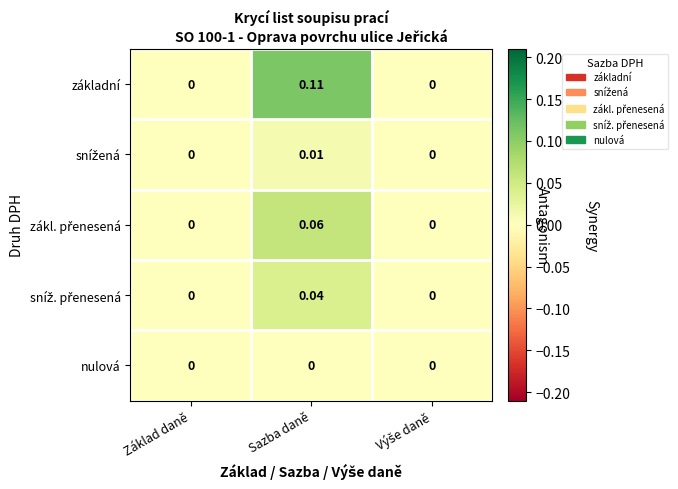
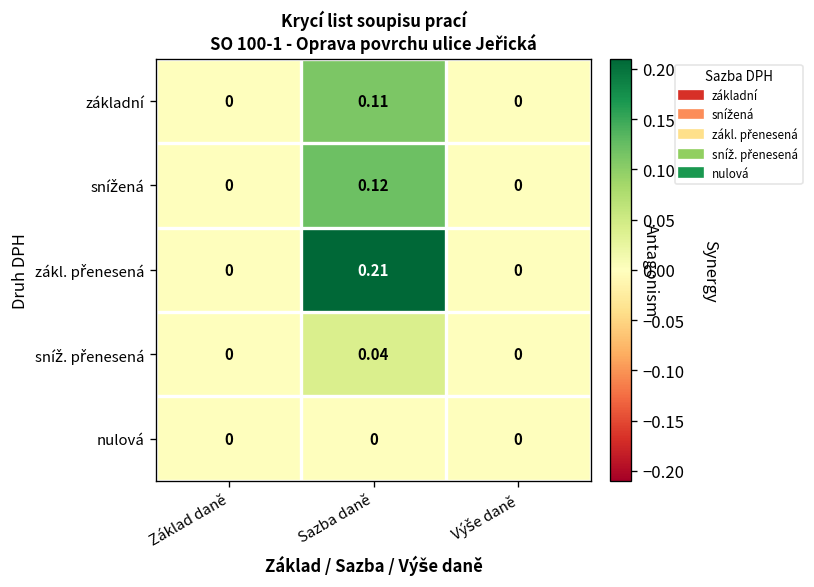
snížená, Sazba daně: 0.01 -> 0.12
zákl. přenesená, Sazba daně: 0.06 -> 0.21
